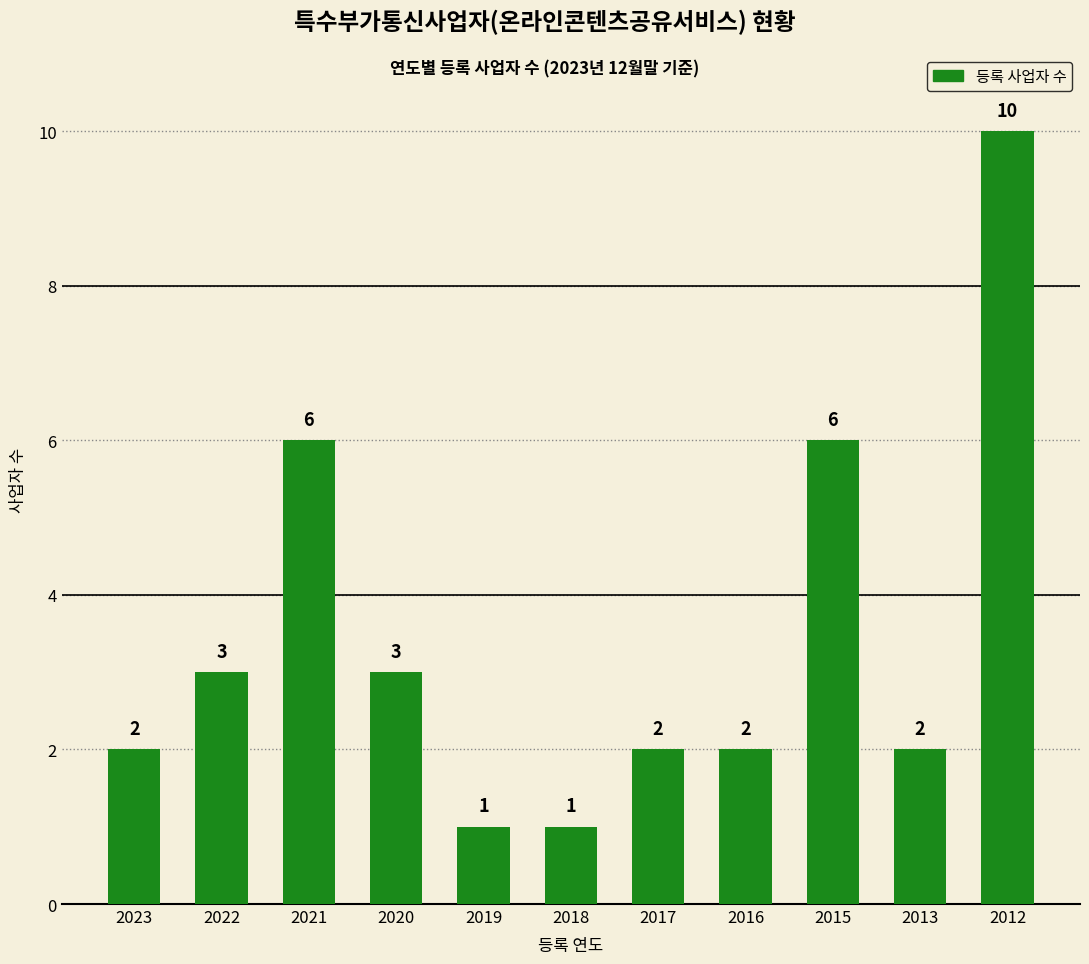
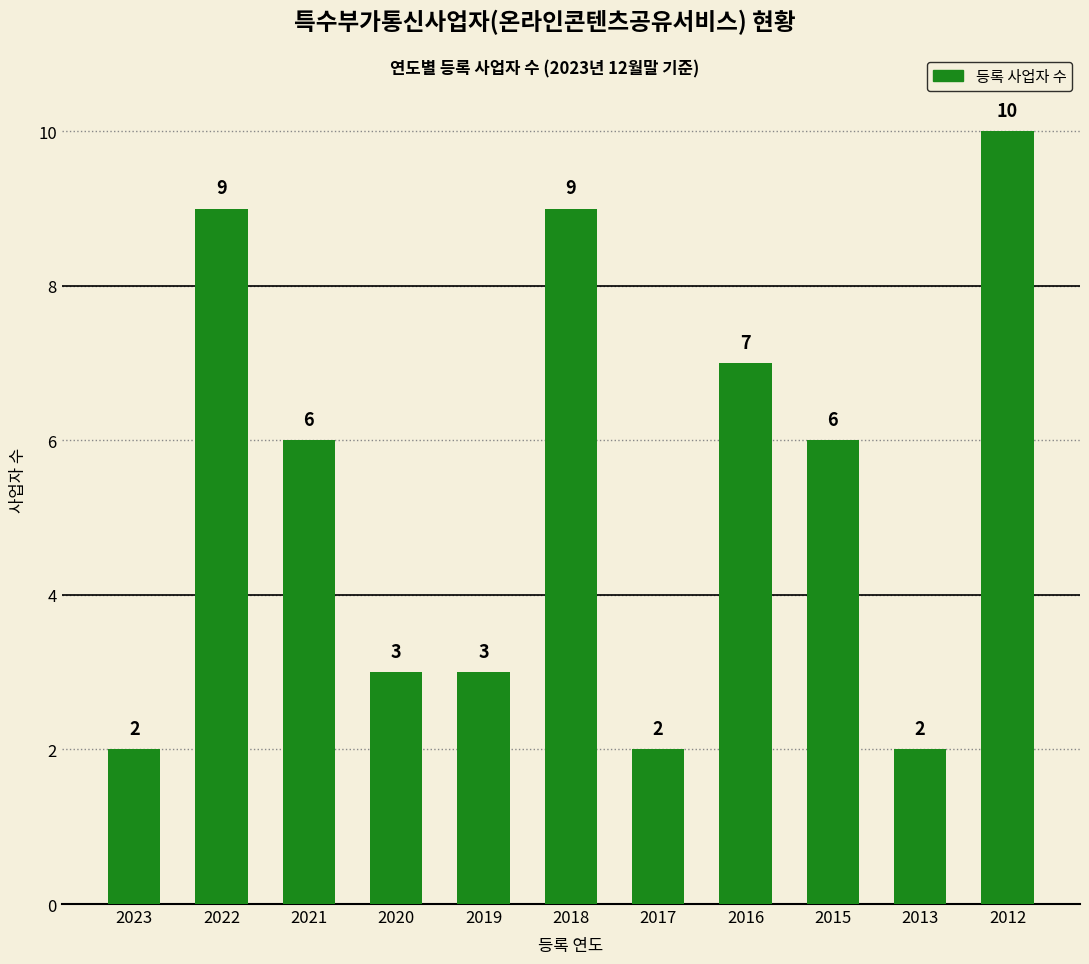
2022: 3 -> 9
2019: 1 -> 3
2018: 1 -> 9
2016: 2 -> 7
